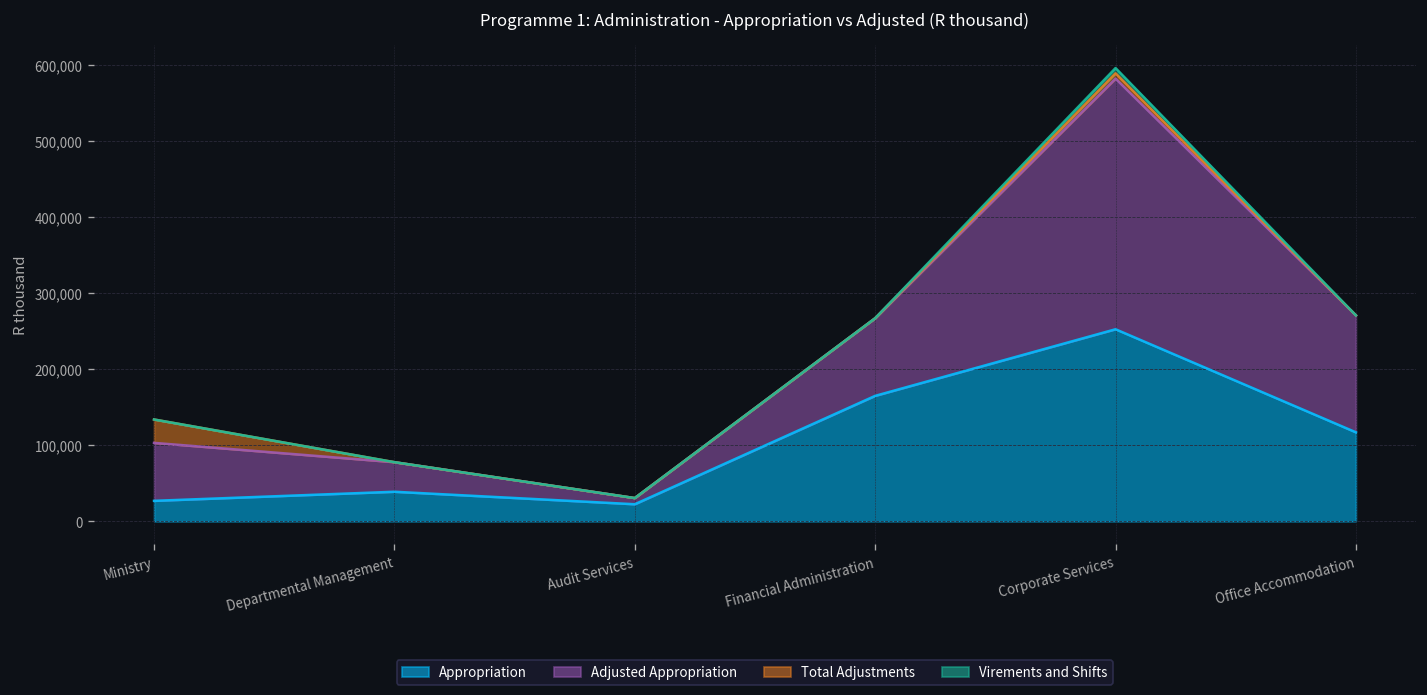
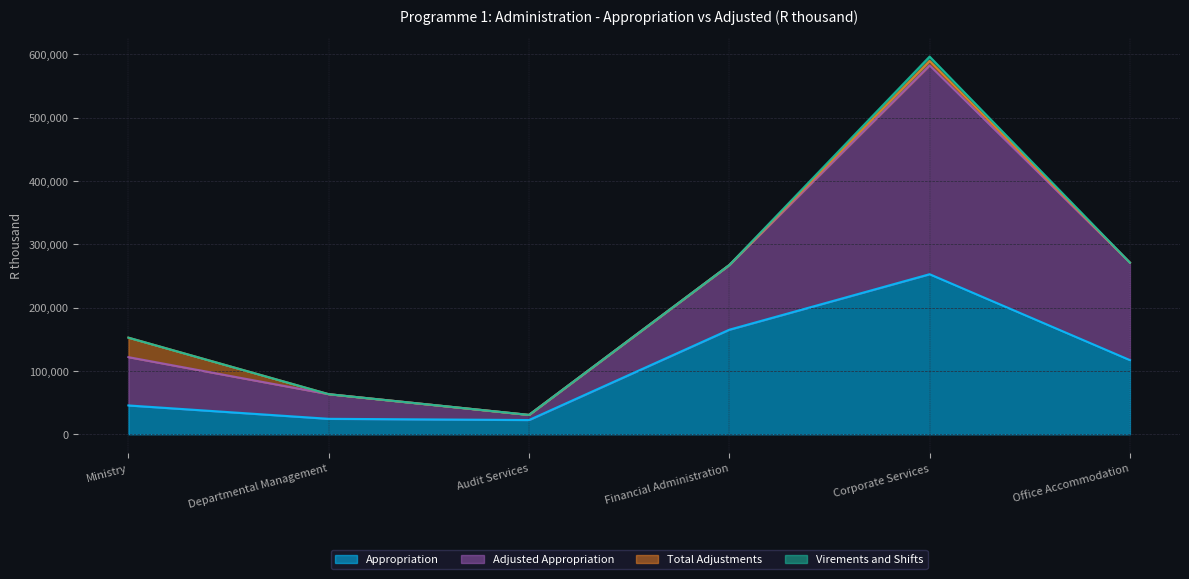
Appropriation, Ministry: 30,000 -> 50,000
Appropriation, Departmental Management: 40,000 -> 20,000
